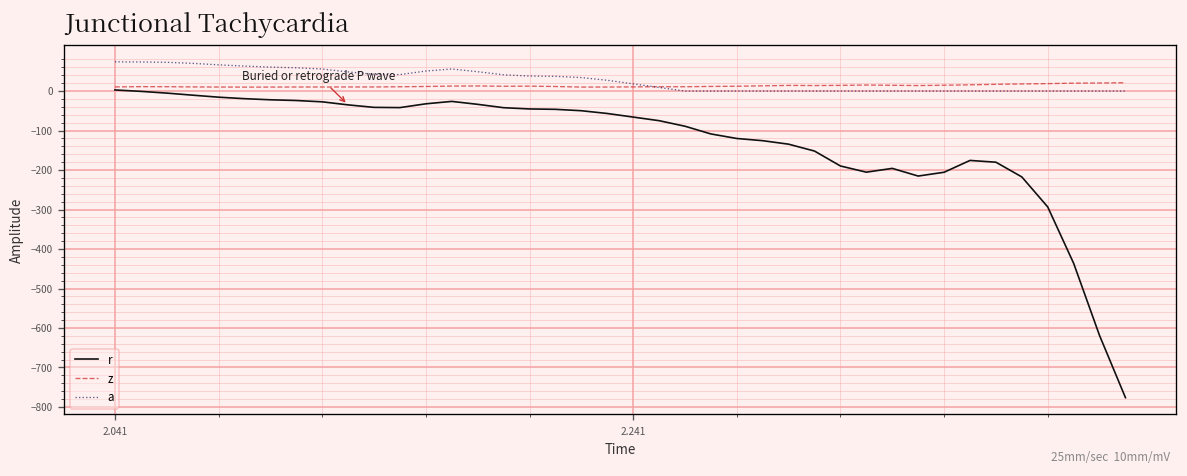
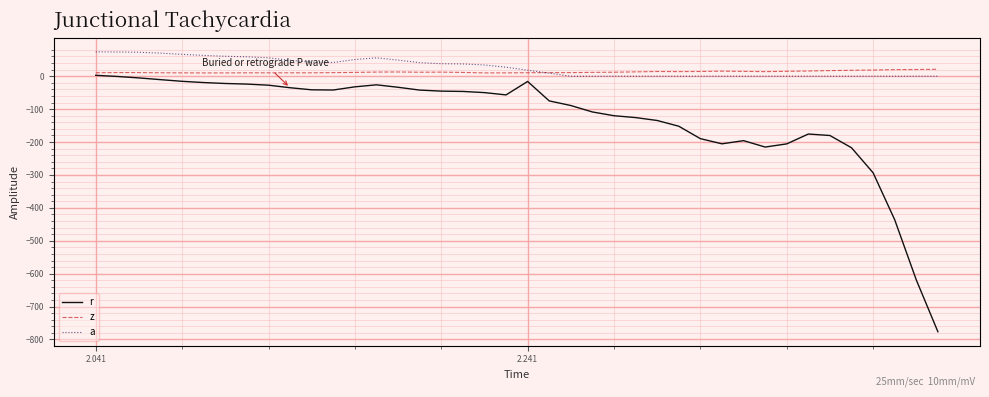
r, 2.241: -70 -> -20
